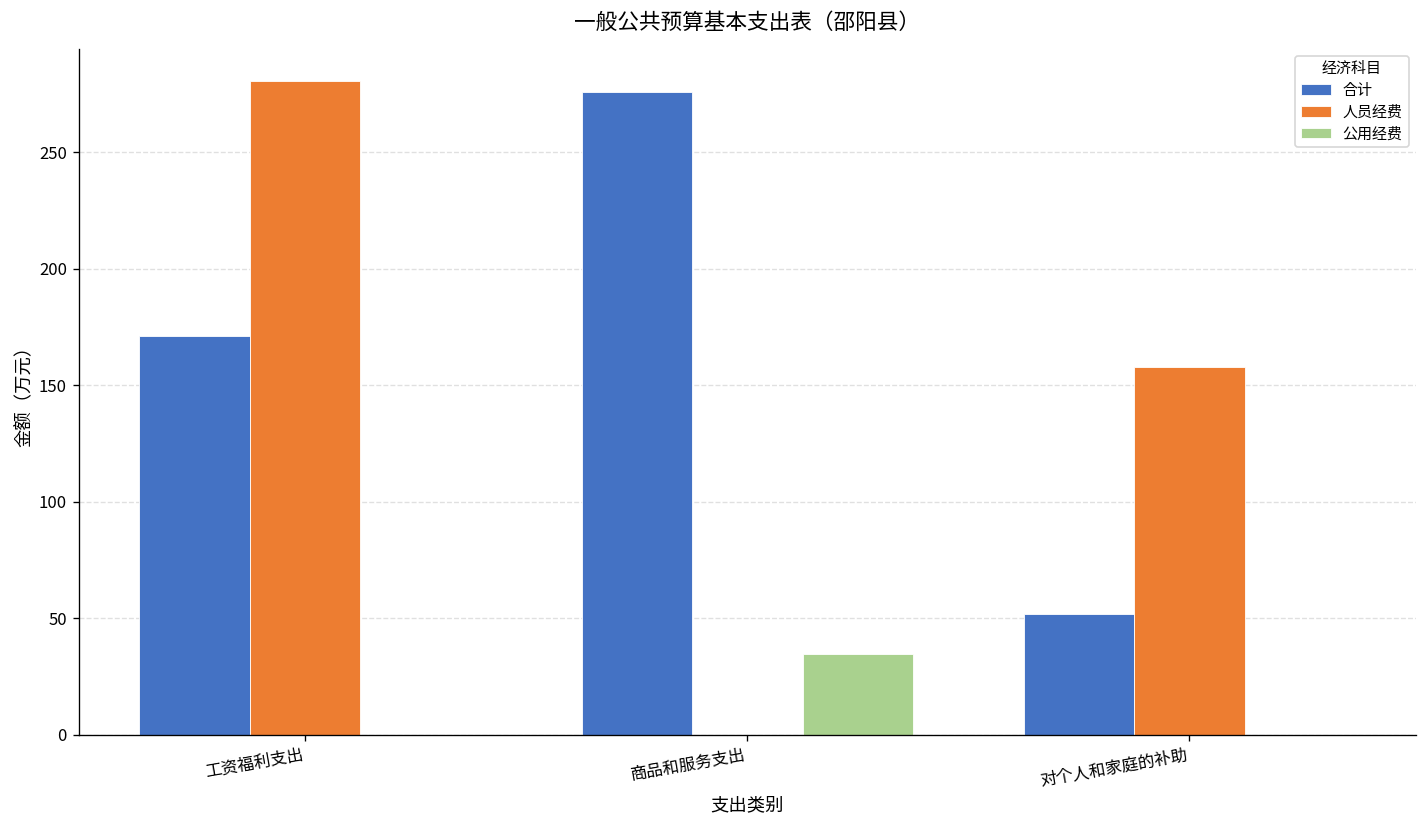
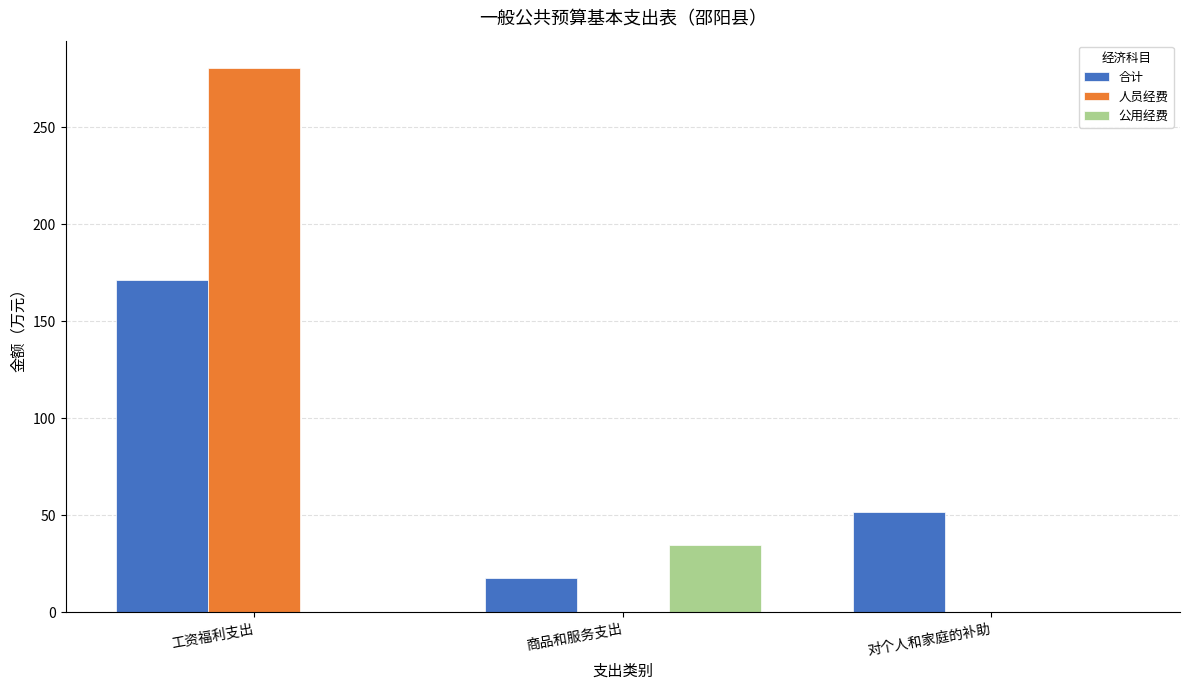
合计, 商品和服务支出: 276 -> 18
人员经费, 对个人和家庭的补助: 158 -> 0
